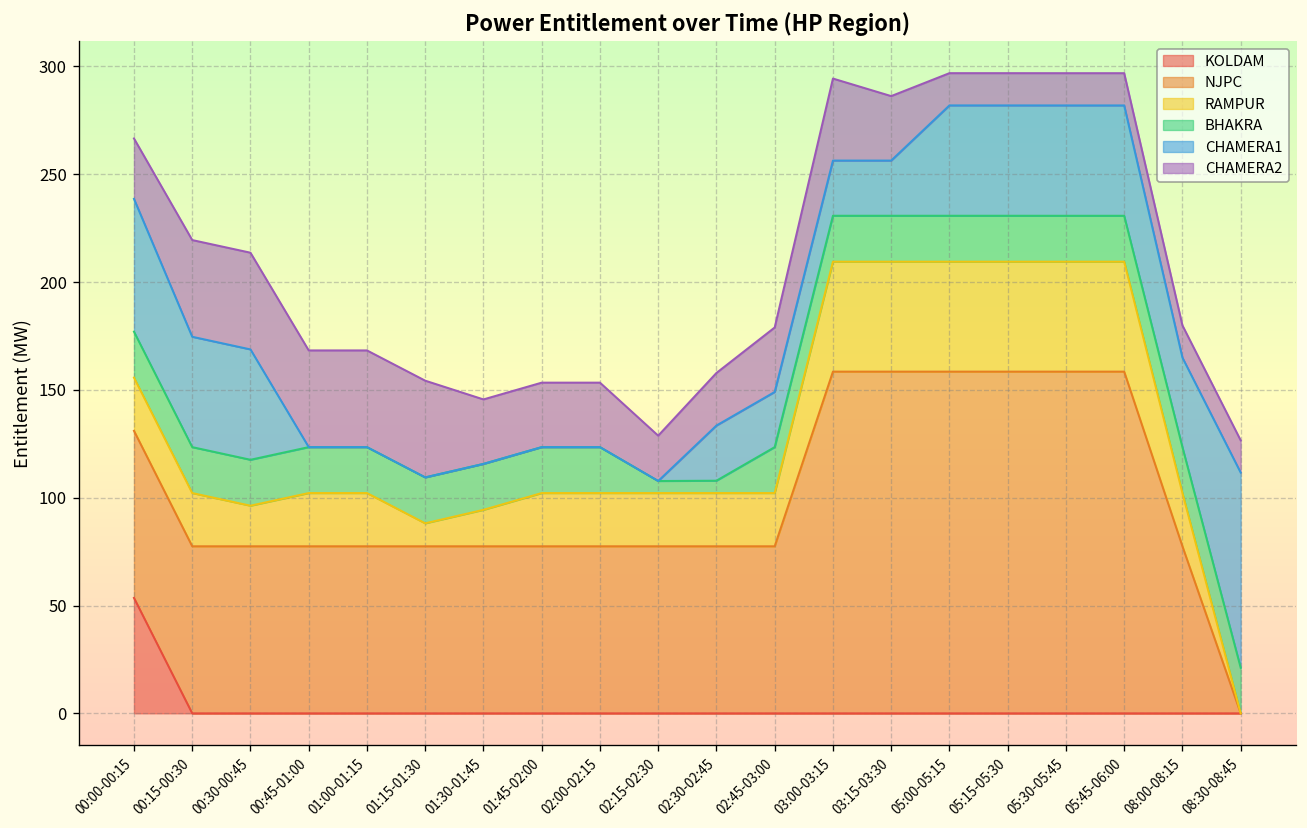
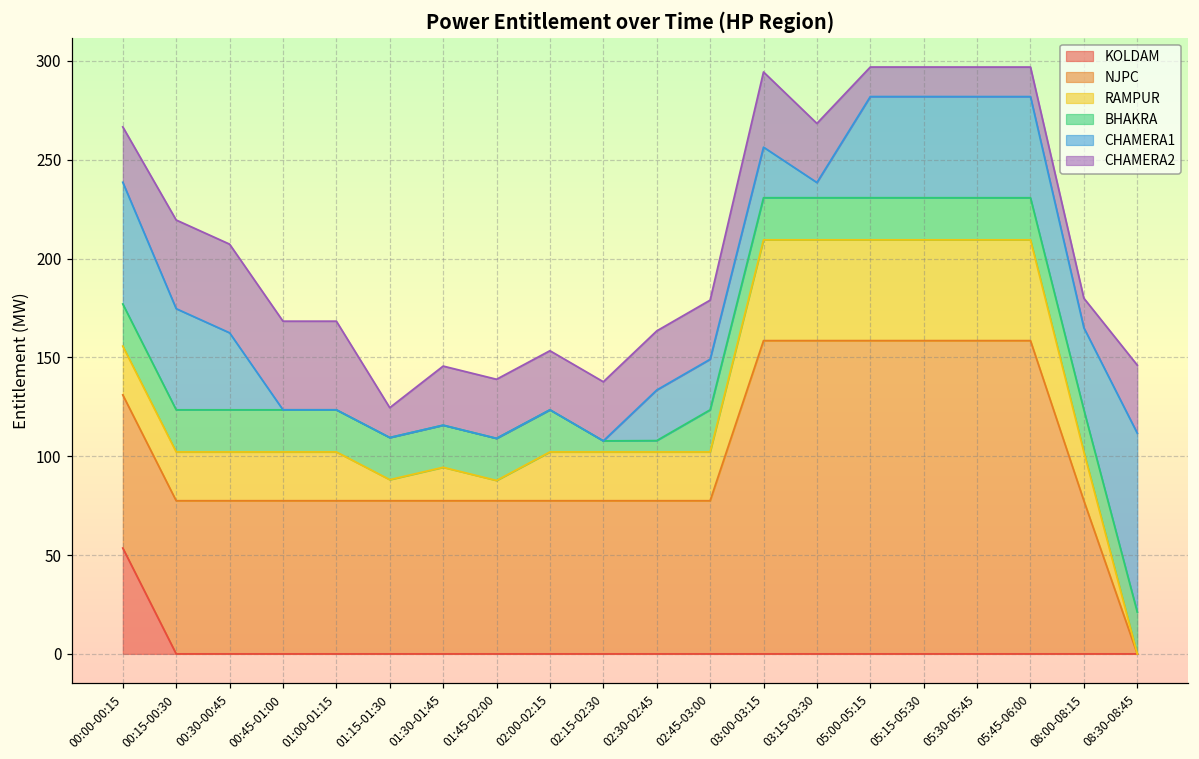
RAMPUR, 00:30-00:45: 19 -> 25
CHAMERA1, 00:30-00:45: 51 -> 39
CHAMERA2, 01:15-01:30: 45 -> 15
RAMPUR, 01:45-02:00: 25 -> 10
CHAMERA2, 02:15-02:30: 21 -> 30
CHAMERA2, 02:30-02:45: 24 -> 30
CHAMERA1, 03:15-03:30: 26 -> 8
CHAMERA2, 08:30-08:45: 15 -> 34
